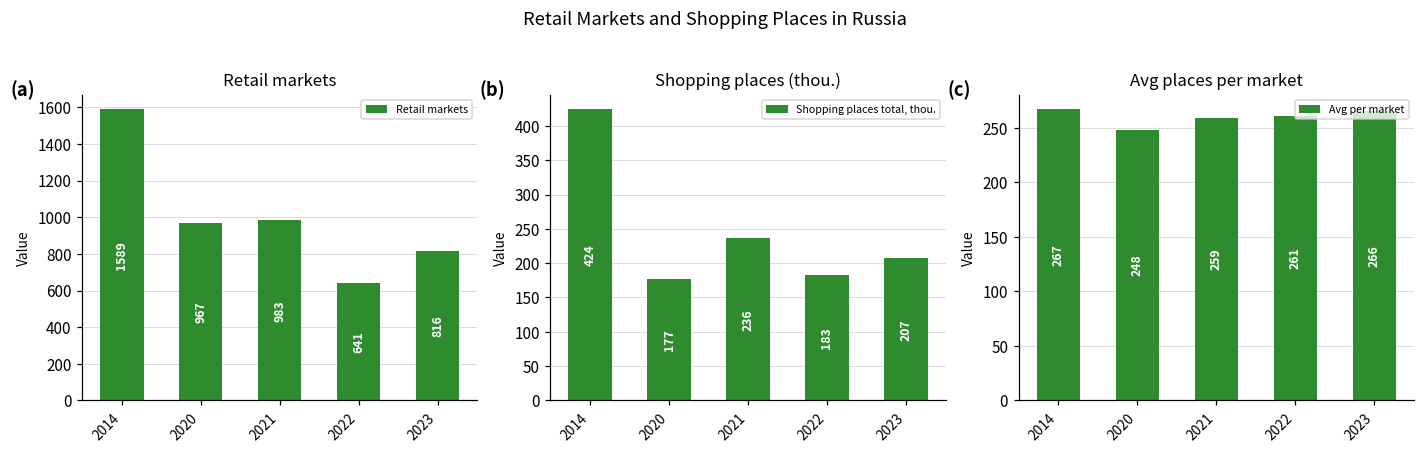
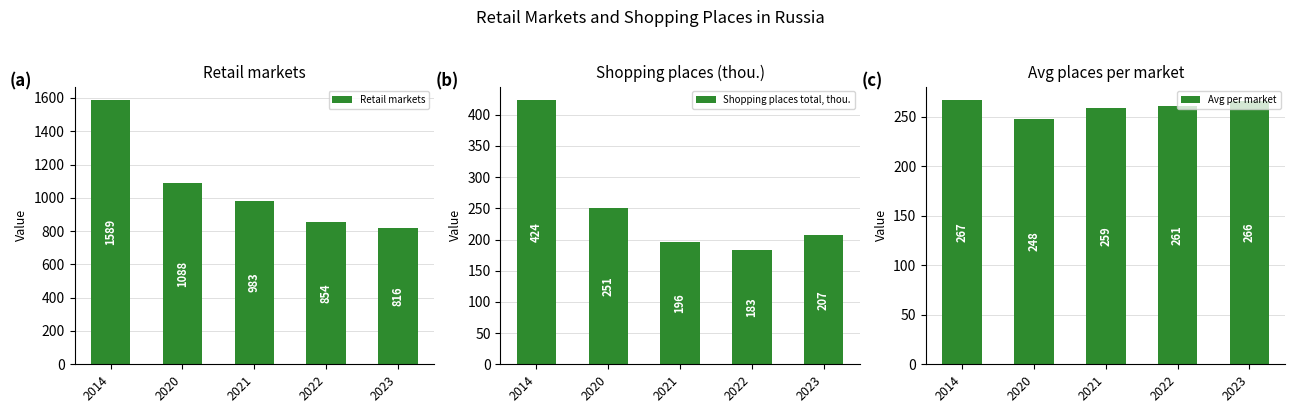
Retail markets, 2020: 967 -> 1088
Retail markets, 2022: 641 -> 854
Shopping places (thou.), 2020: 177 -> 251
Shopping places (thou.), 2021: 236 -> 196
